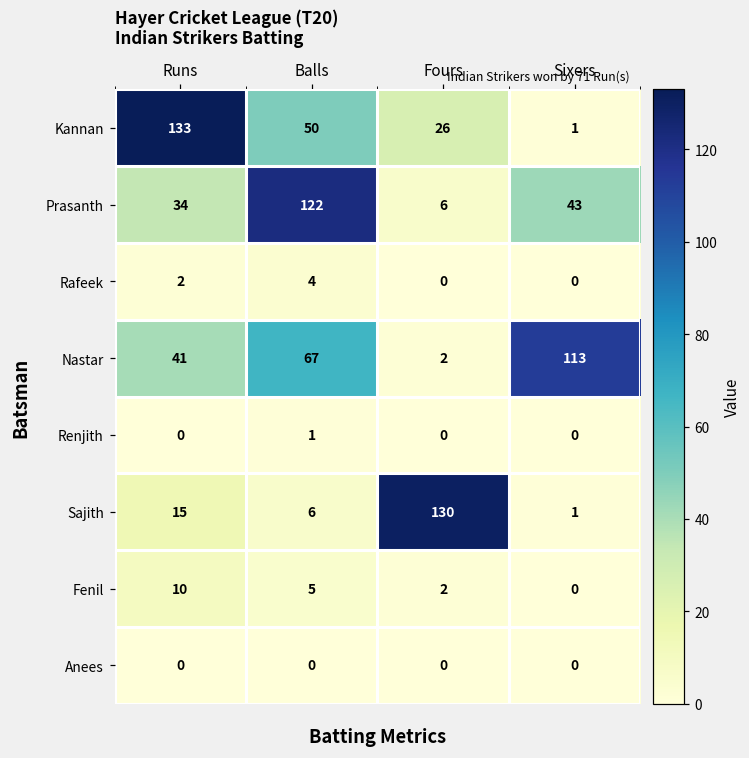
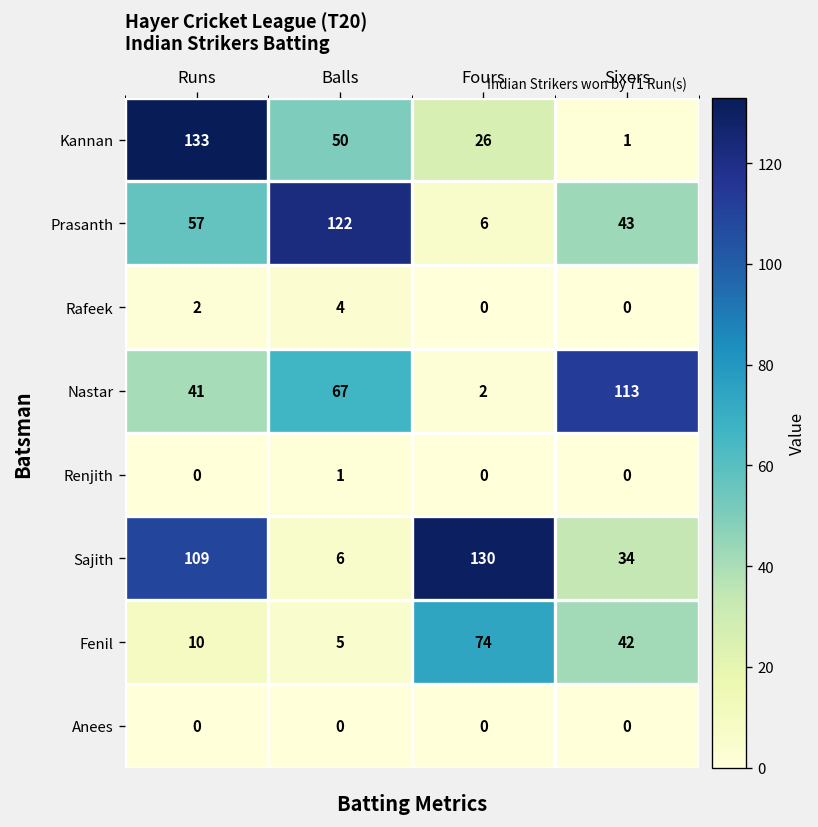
Prasanth, Runs: 34 -> 57
Sajith, Runs: 15 -> 109
Sajith, Sixers: 1 -> 34
Fenil, Fours: 2 -> 74
Fenil, Sixers: 0 -> 42
